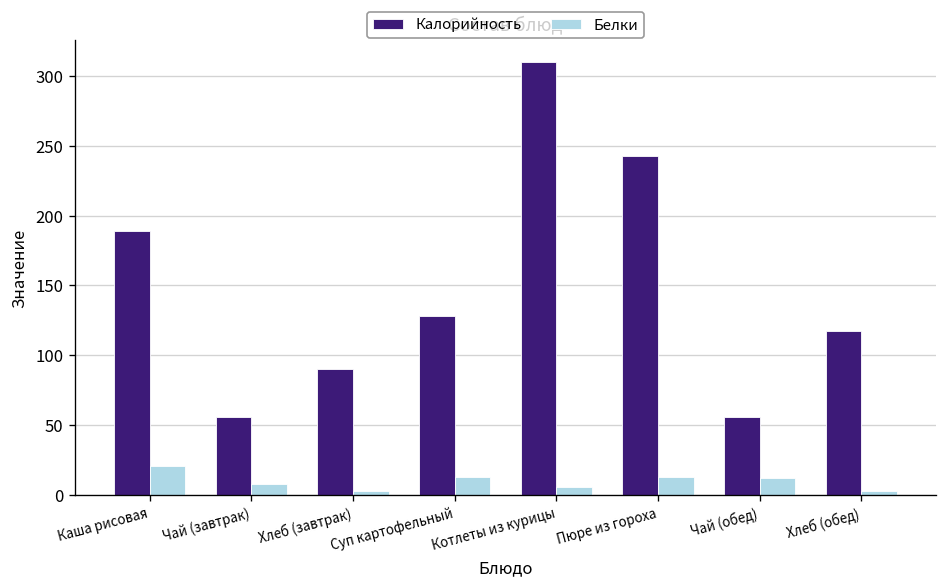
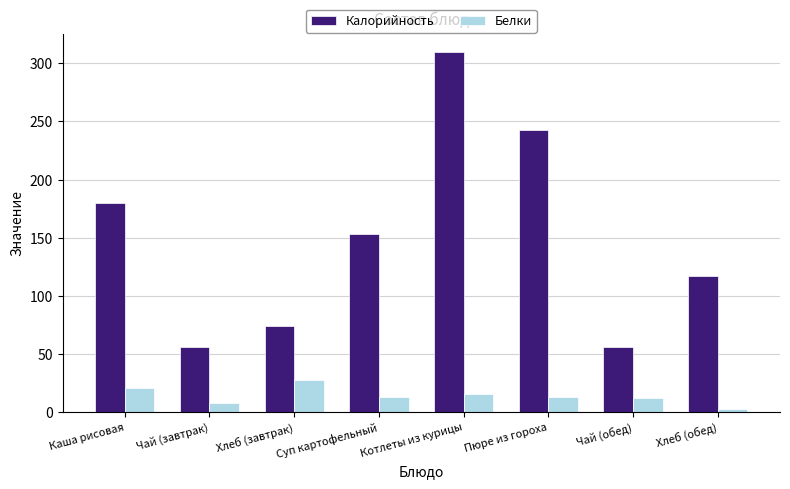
Калорийность, Каша рисовая: 189 -> 180
Калорийность, Хлеб (завтрак): 90 -> 74
Белки, Хлеб (завтрак): 2 -> 27
Калорийность, Суп картофельный: 128 -> 153
Белки, Котлеты из курицы: 6 -> 16
